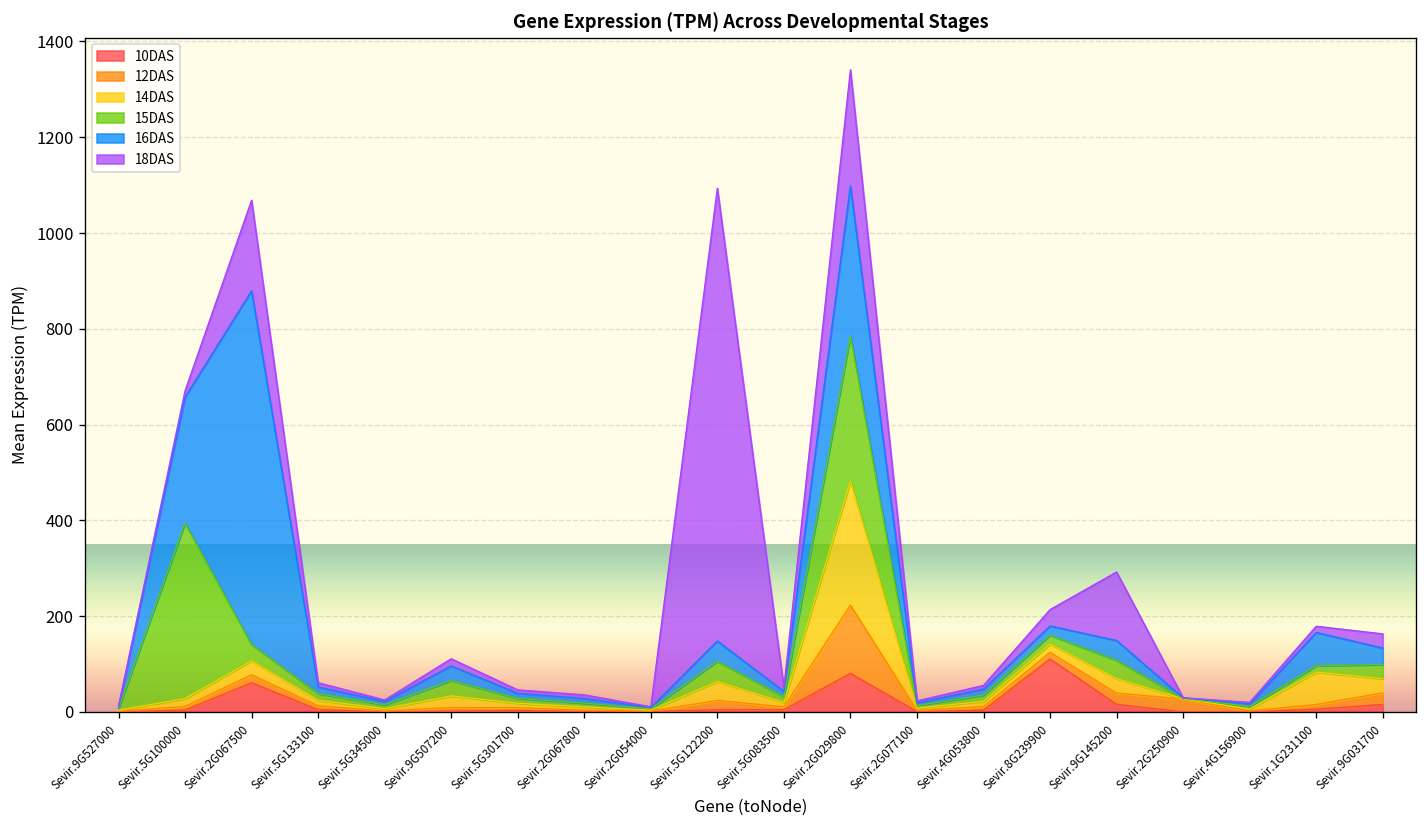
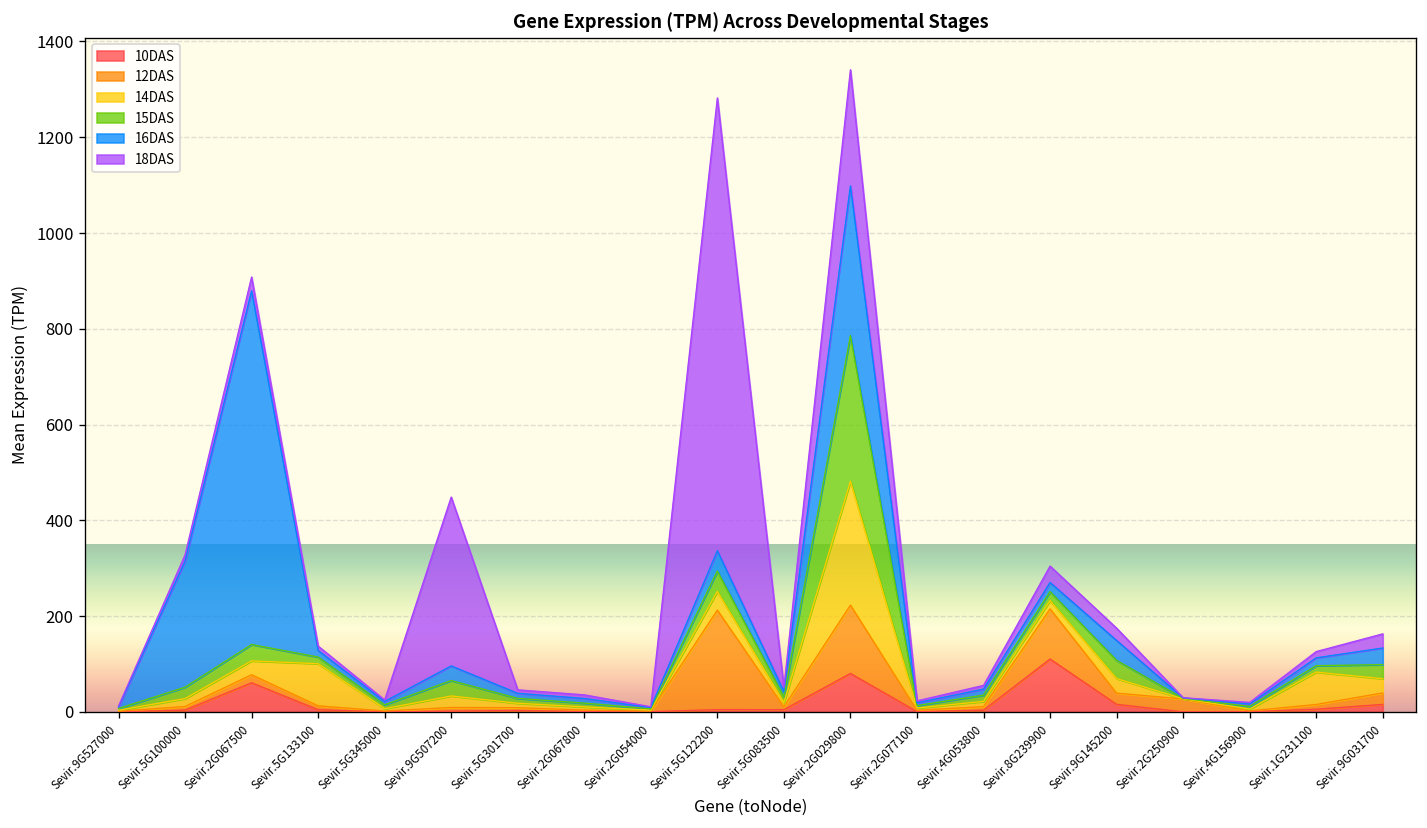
15DAS, Sevir.5G100000: 370 -> 20
18DAS, Sevir.2G067500: 190 -> 30
14DAS, Sevir.5G133100: 10 -> 90
18DAS, Sevir.9G507200: 10 -> 350
12DAS, Sevir.5G122200: 20 -> 210
12DAS, Sevir.8G239900: 10 -> 100
18DAS, Sevir.9G145200: 140 -> 30
16DAS, Sevir.1G231100: 70 -> 20
